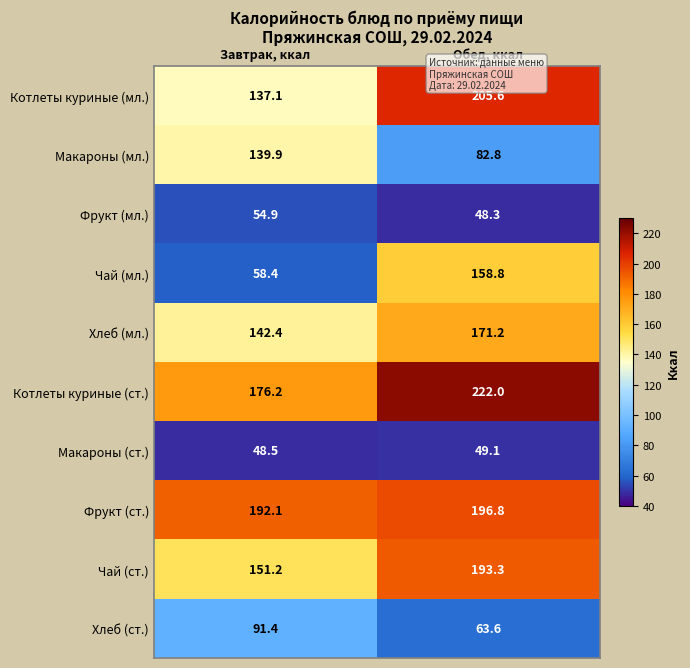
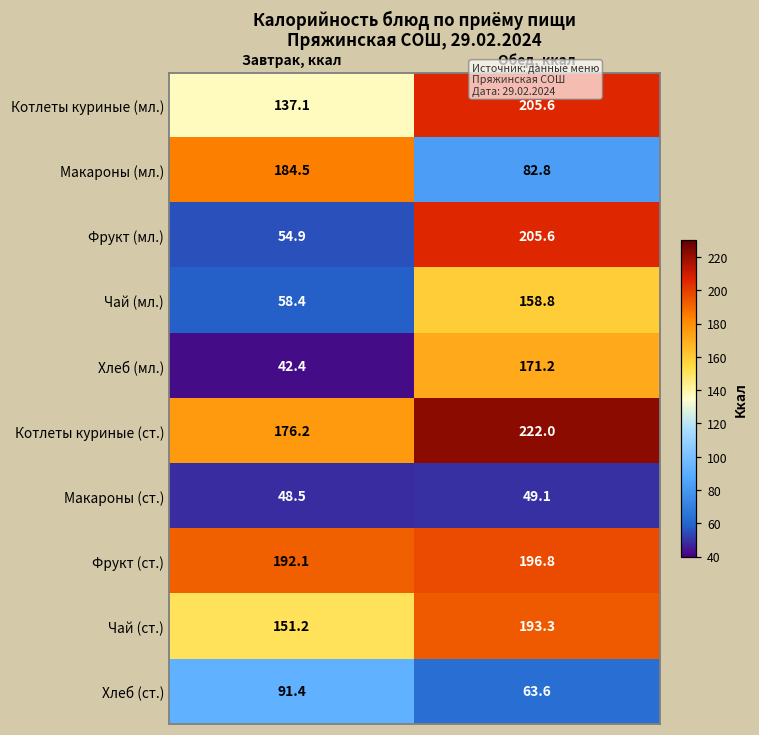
Макароны (мл.), Завтрак, ккал: 139.9 -> 184.5
Фрукт (мл.), Обед, ккал: 48.3 -> 205.6
Хлеб (мл.), Завтрак, ккал: 142.4 -> 42.4
